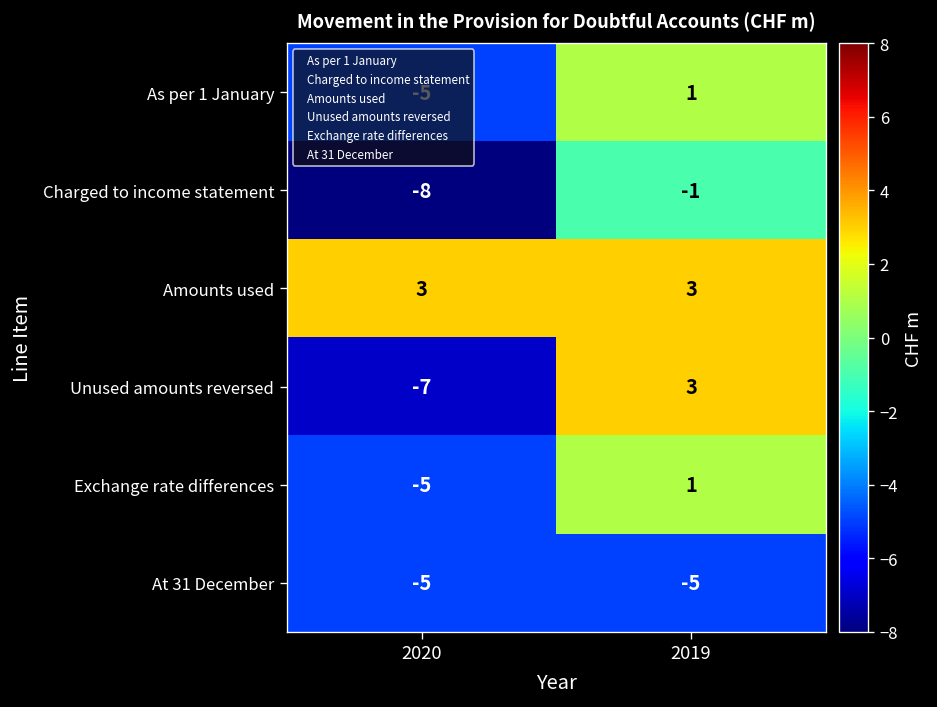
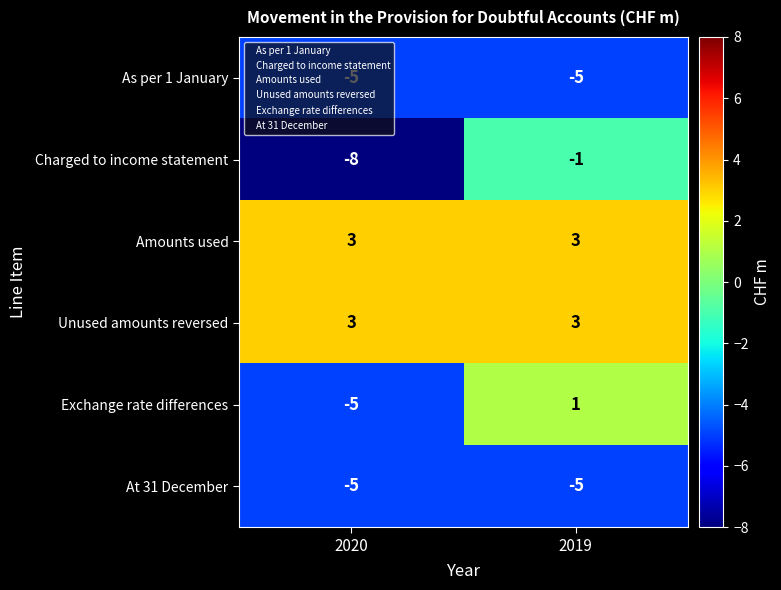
As per 1 January, 2019: 1 -> -5
Unused amounts reversed, 2020: -7 -> 3
